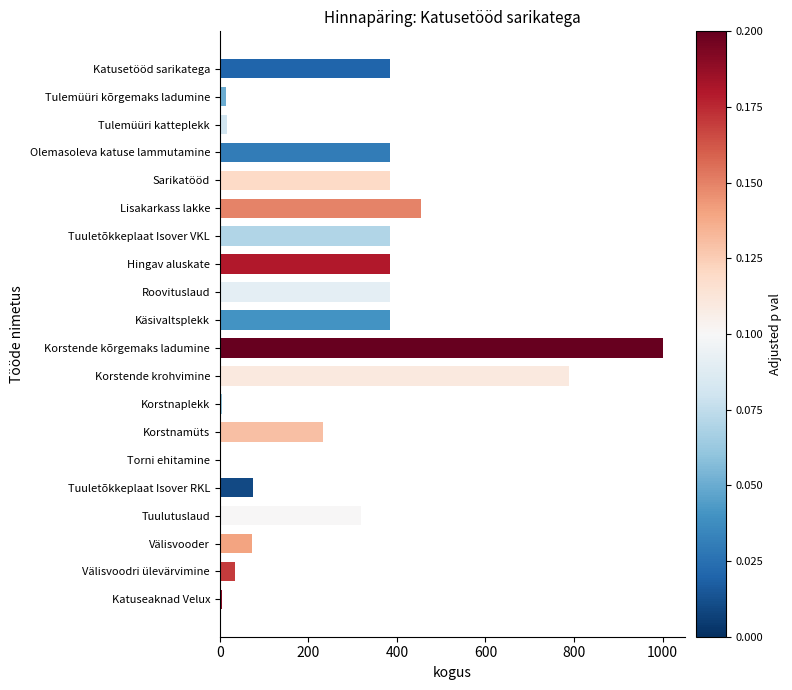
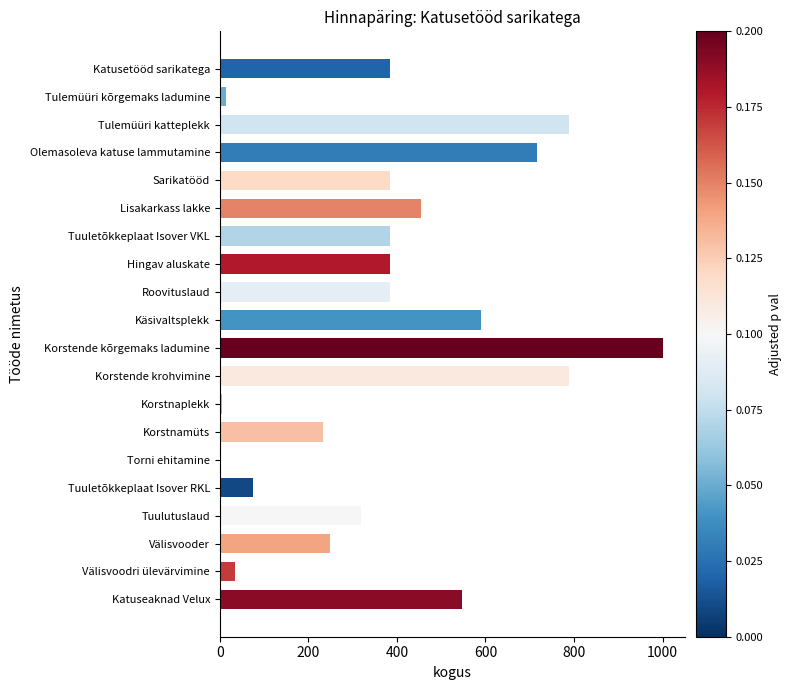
Tulemüüri katteplekk: 20 -> 790
Olemasoleva katuse lammutamine: 390 -> 720
Käsivaltsplekk: 390 -> 590
Välisvooder: 70 -> 250
Katuseaknad Velux: 0 -> 550
